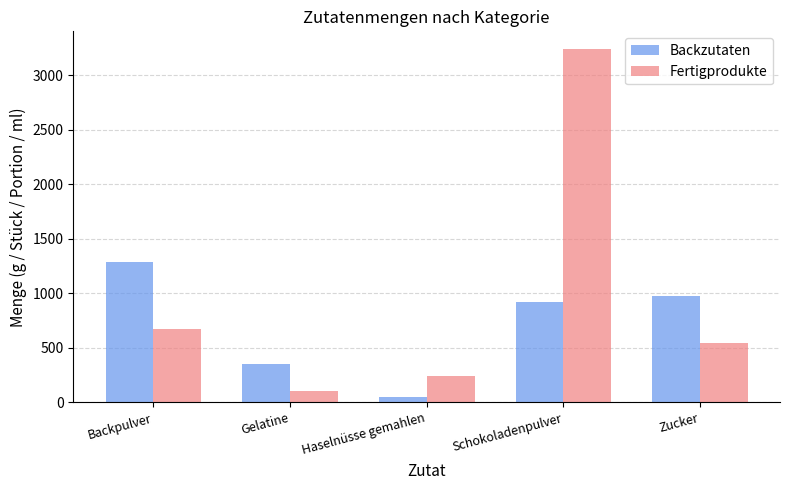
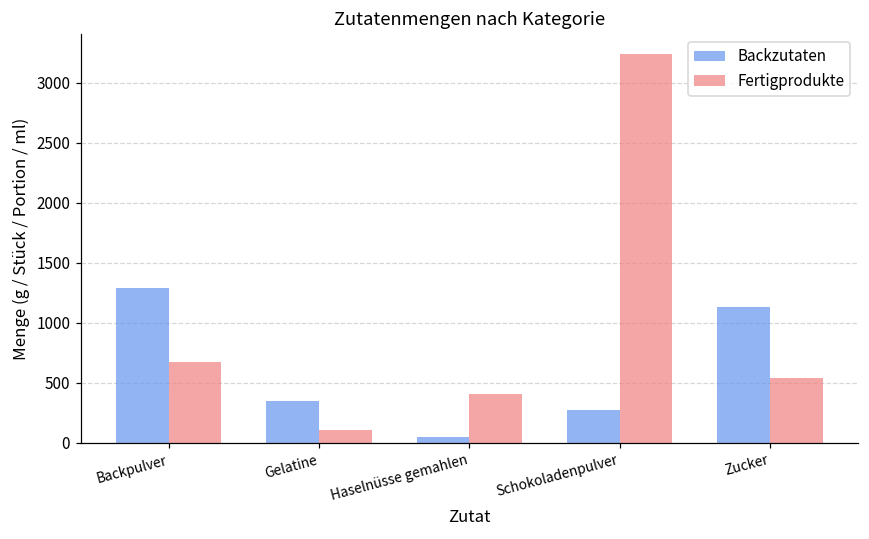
Fertigprodukte, Haselnüsse gemahlen: 240 -> 410
Backzutaten, Schokoladenpulver: 920 -> 270
Backzutaten, Zucker: 970 -> 1130
